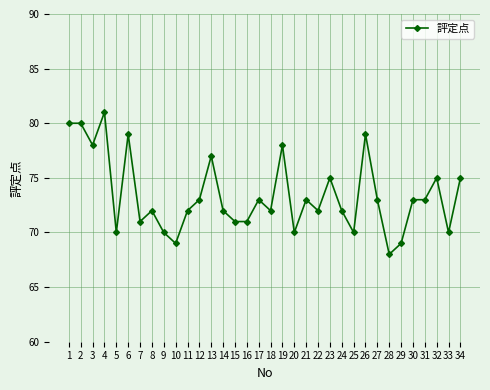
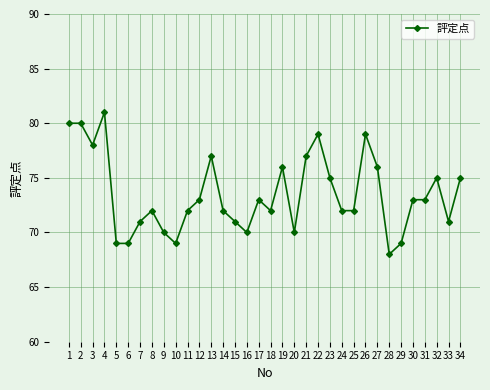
5: 70 -> 69
6: 79 -> 69
16: 71 -> 70
19: 78 -> 76
21: 73 -> 77
22: 72 -> 79
25: 70 -> 72
27: 73 -> 76
33: 70 -> 71
